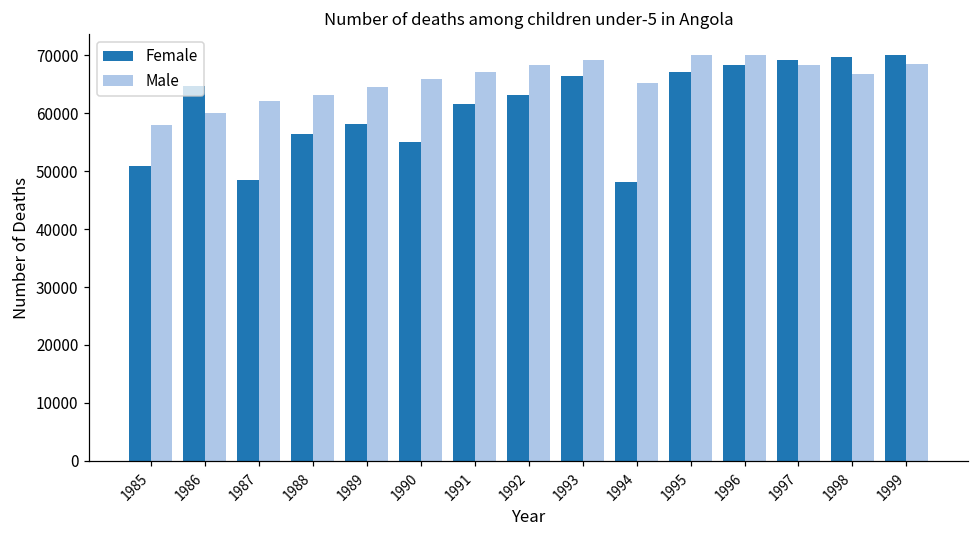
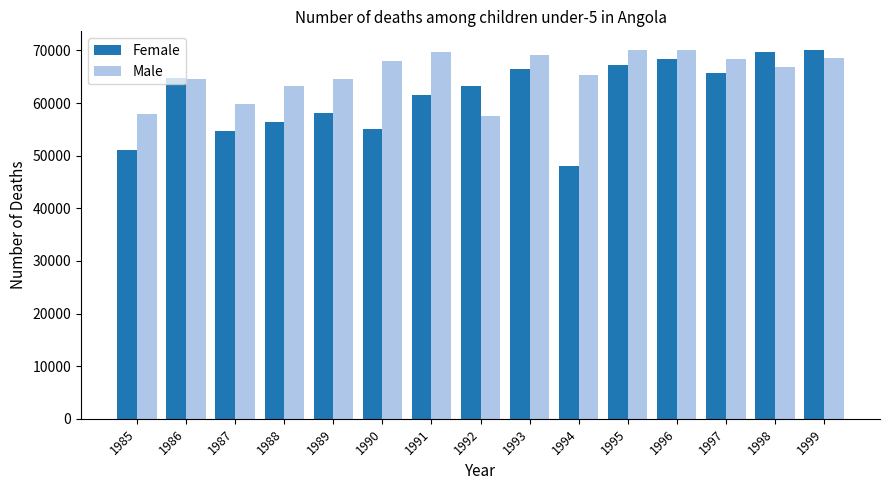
Male, 1986: 60000 -> 65000
Female, 1987: 48000 -> 55000
Male, 1987: 62000 -> 60000
Male, 1990: 66000 -> 68000
Male, 1991: 67000 -> 70000
Male, 1992: 68000 -> 58000
Female, 1997: 69000 -> 66000
